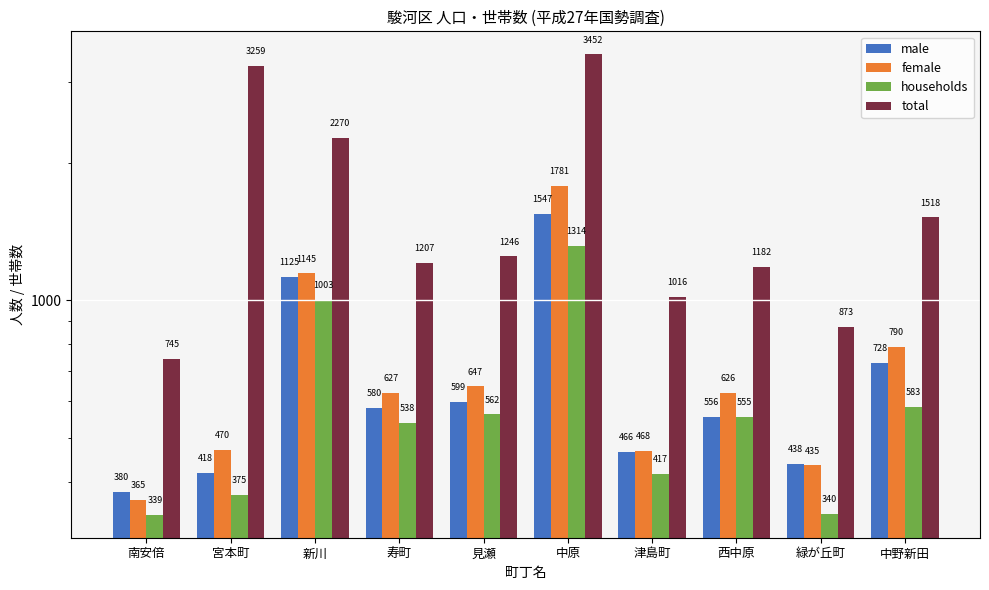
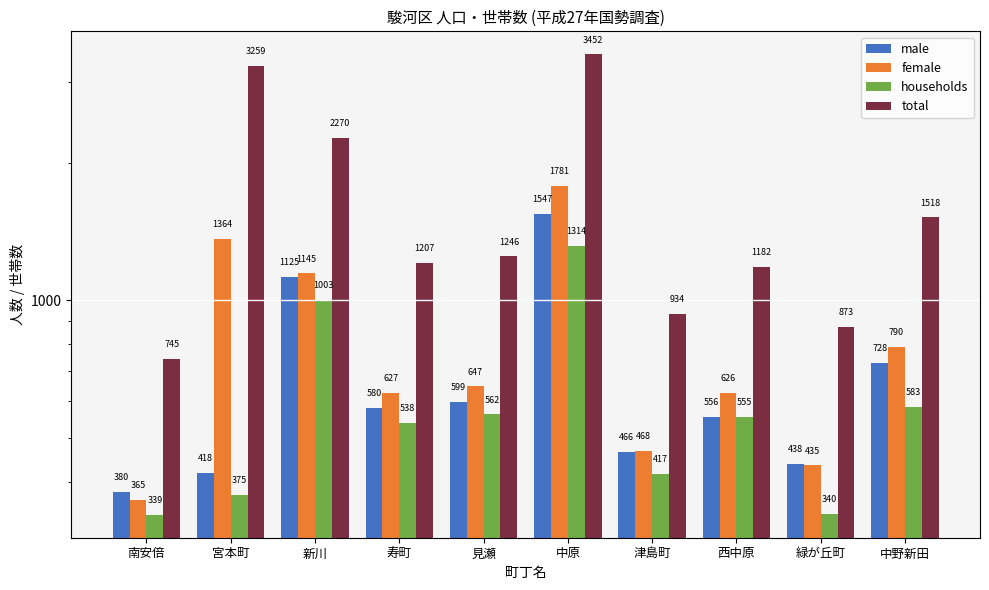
female, 宮本町: 470 -> 1364
total, 津島町: 1016 -> 934
